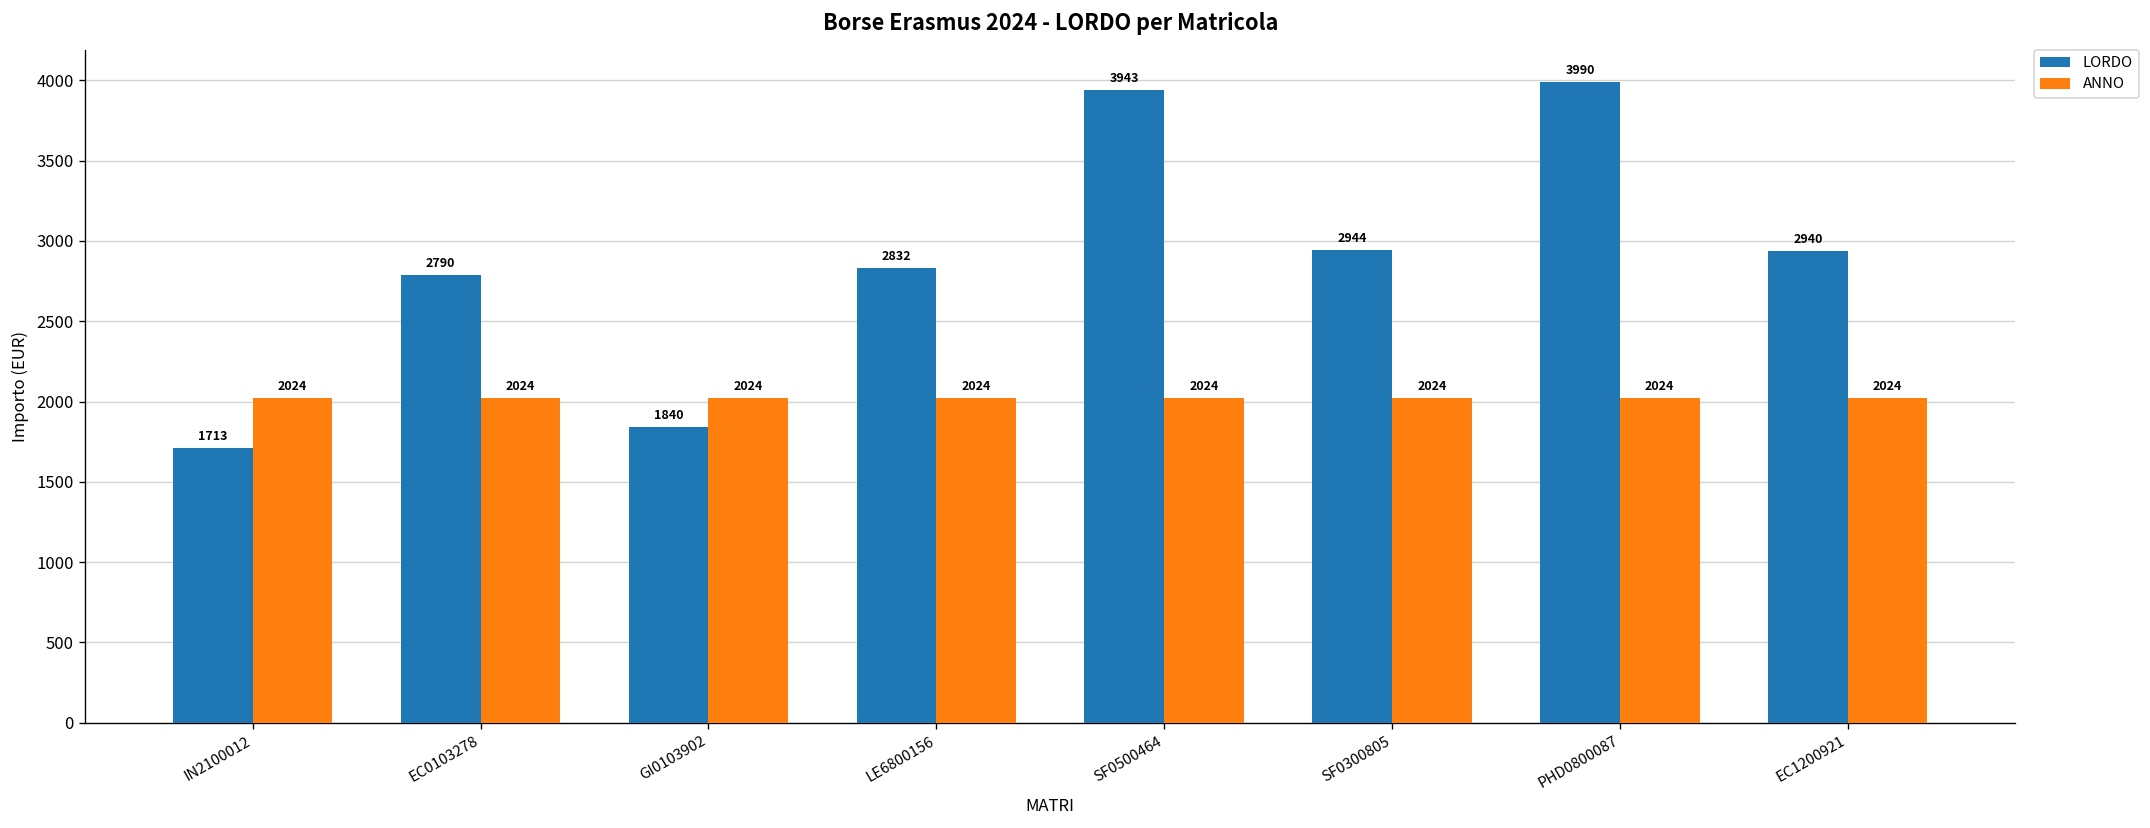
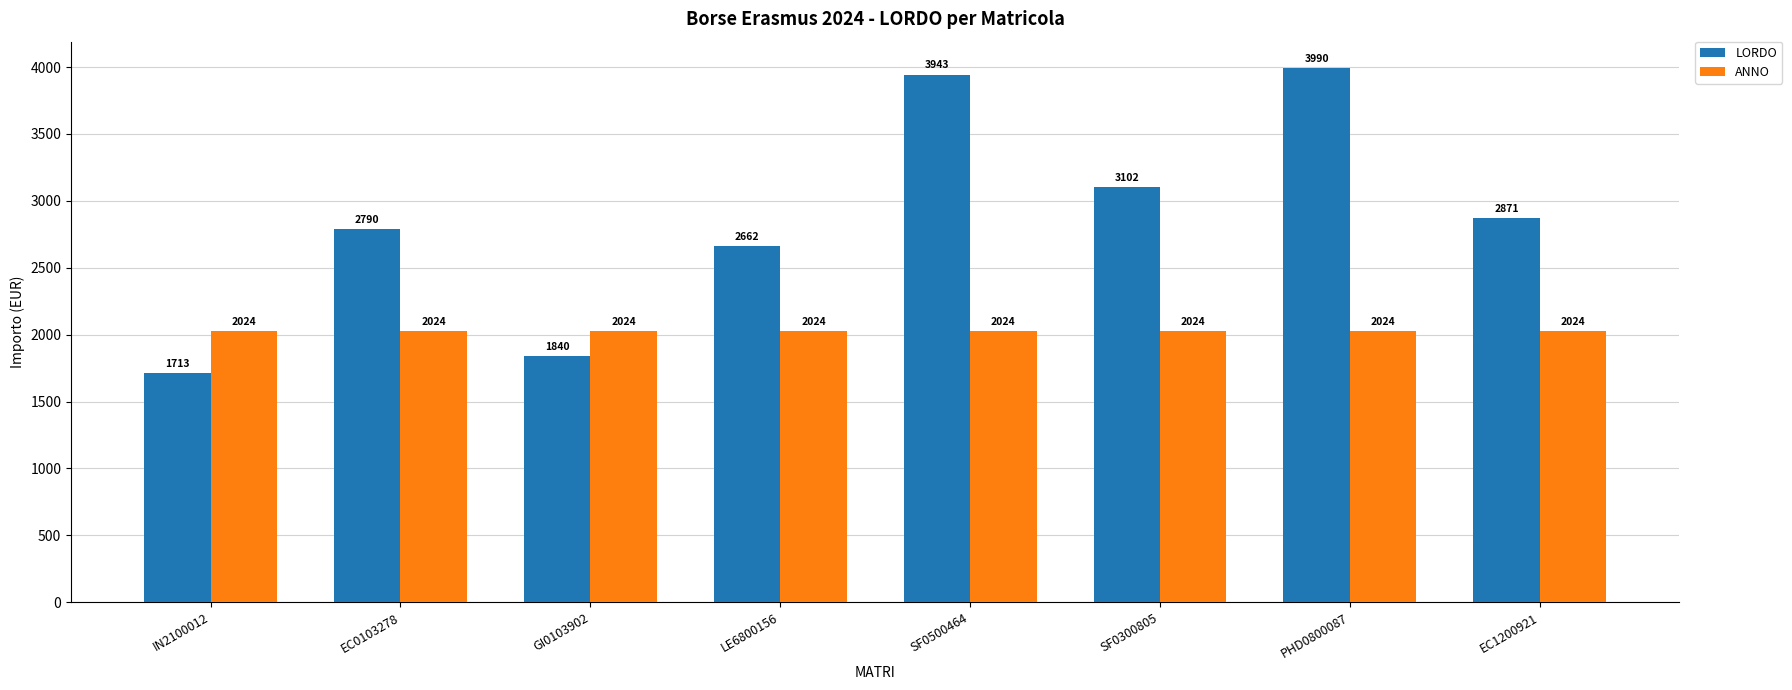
LORDO, LE6800156: 2832 -> 2662
LORDO, SF0300805: 2944 -> 3102
LORDO, EC1200921: 2940 -> 2871
